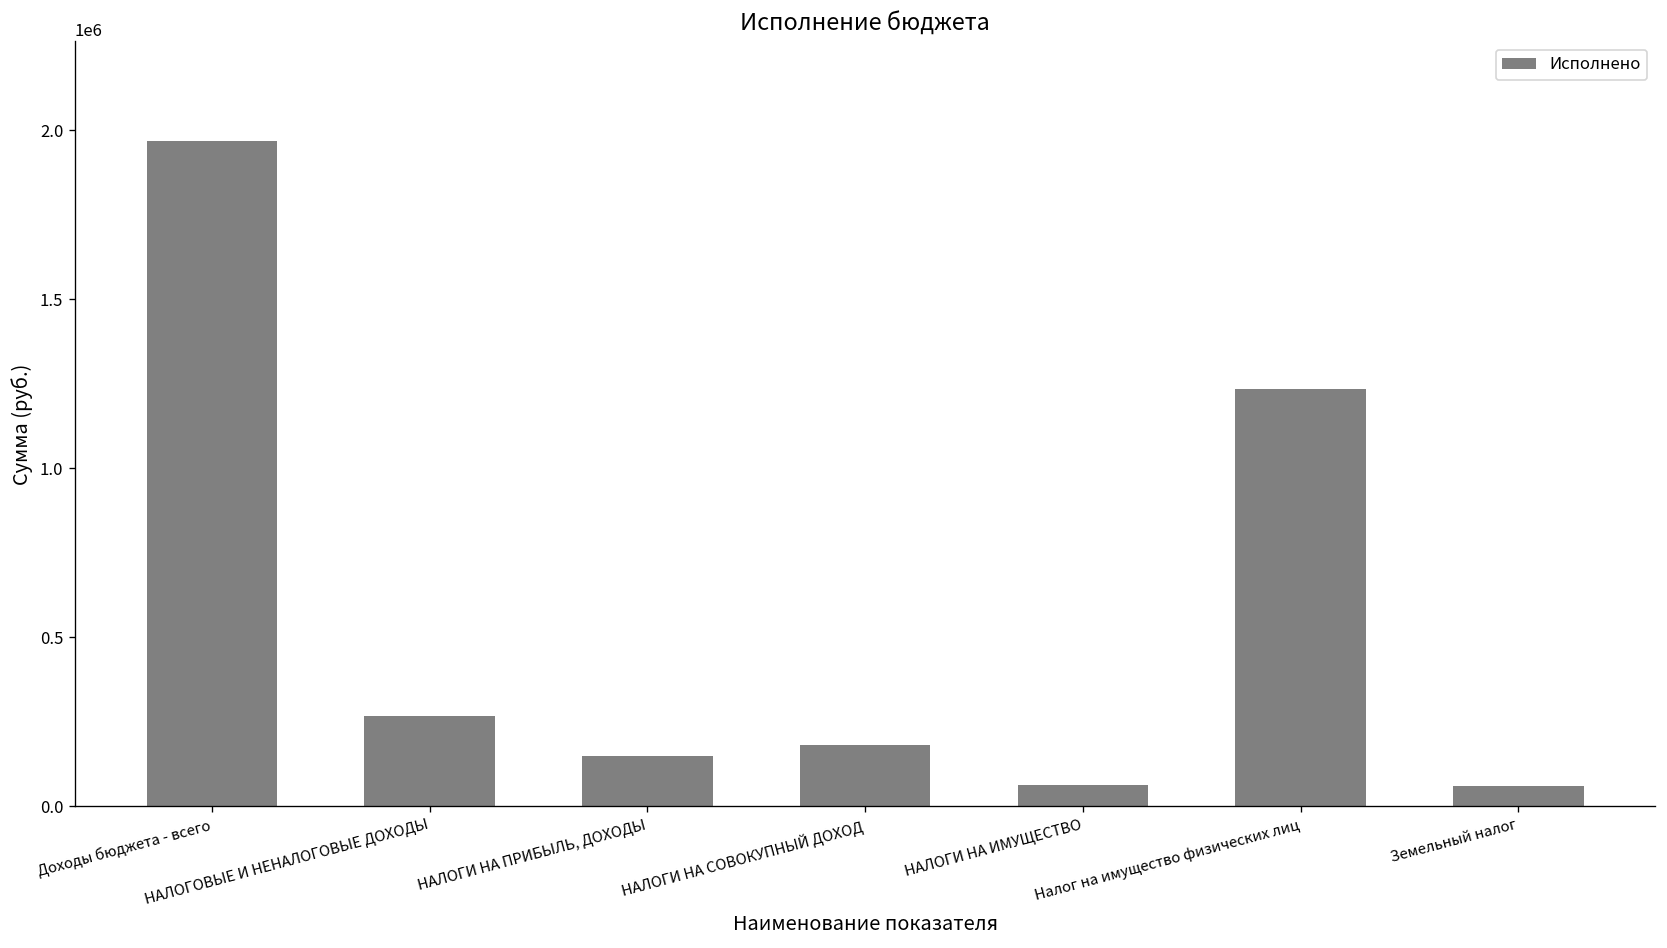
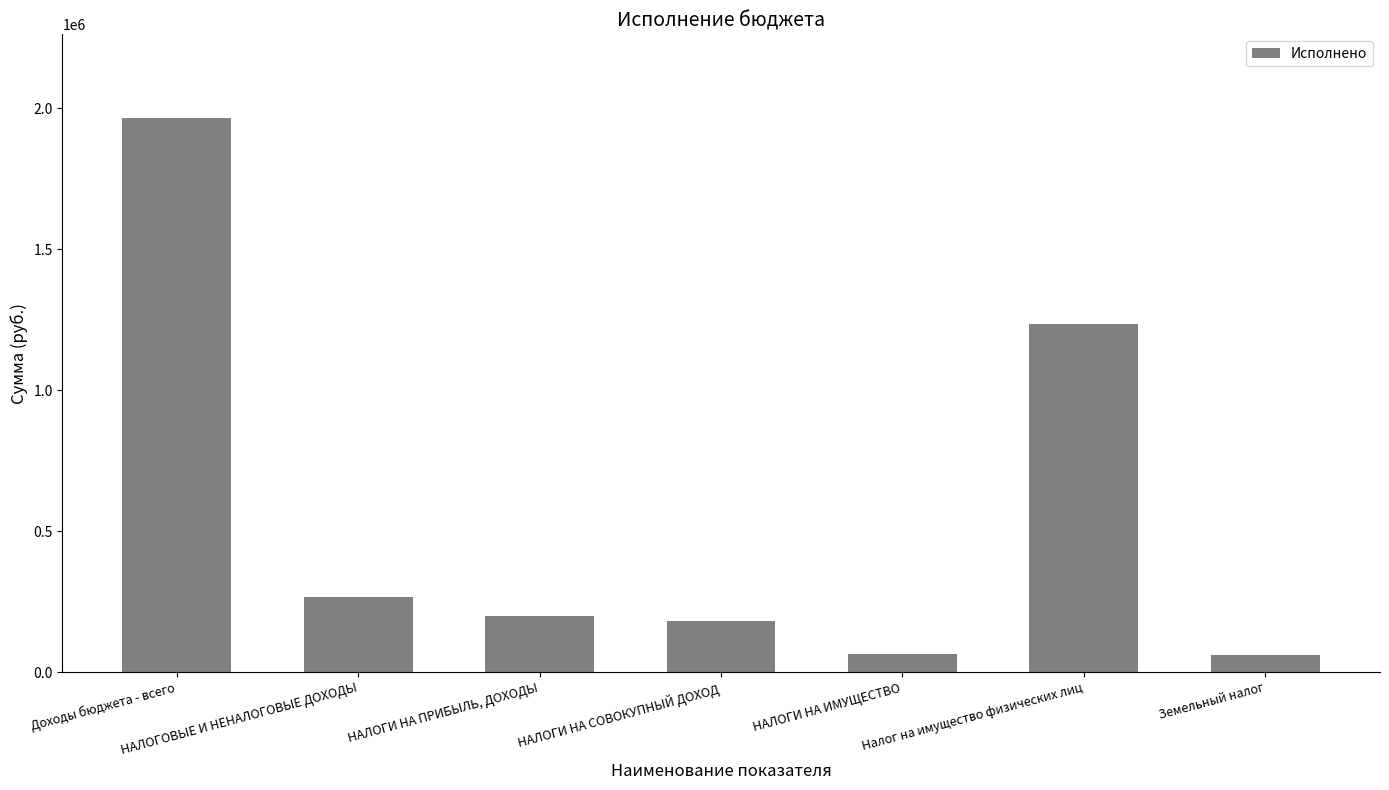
НАЛОГИ НА ПРИБЫЛЬ, ДОХОДЫ: 150000 -> 200000
